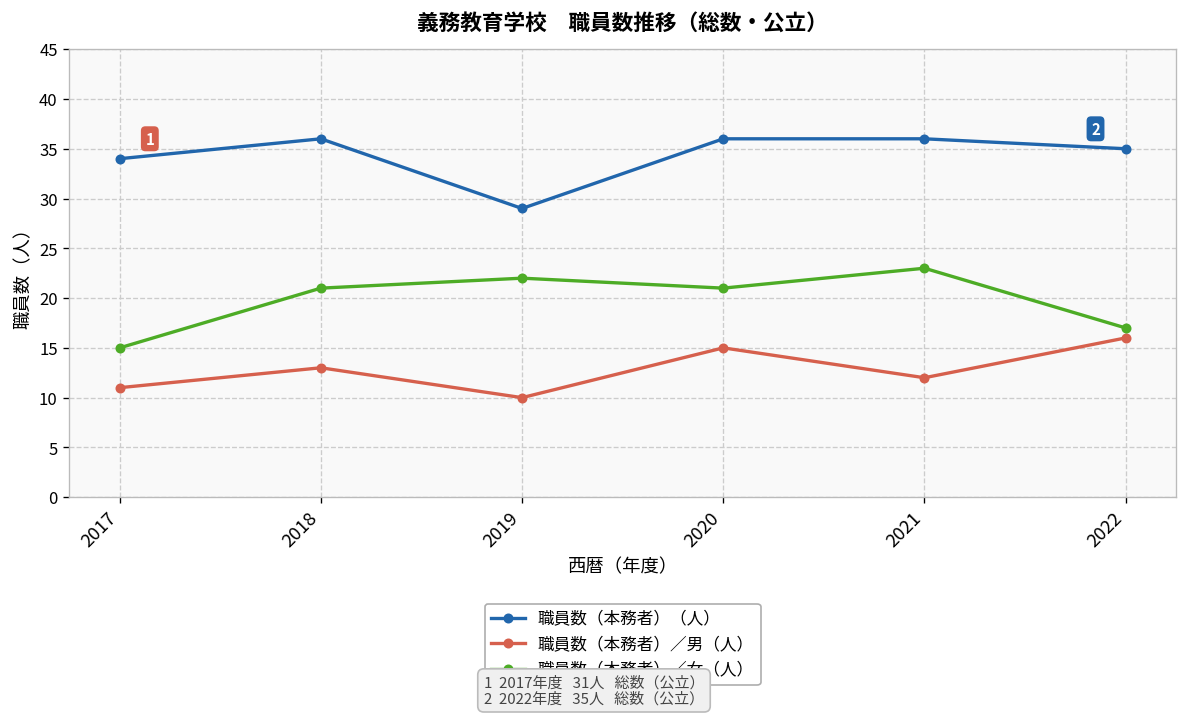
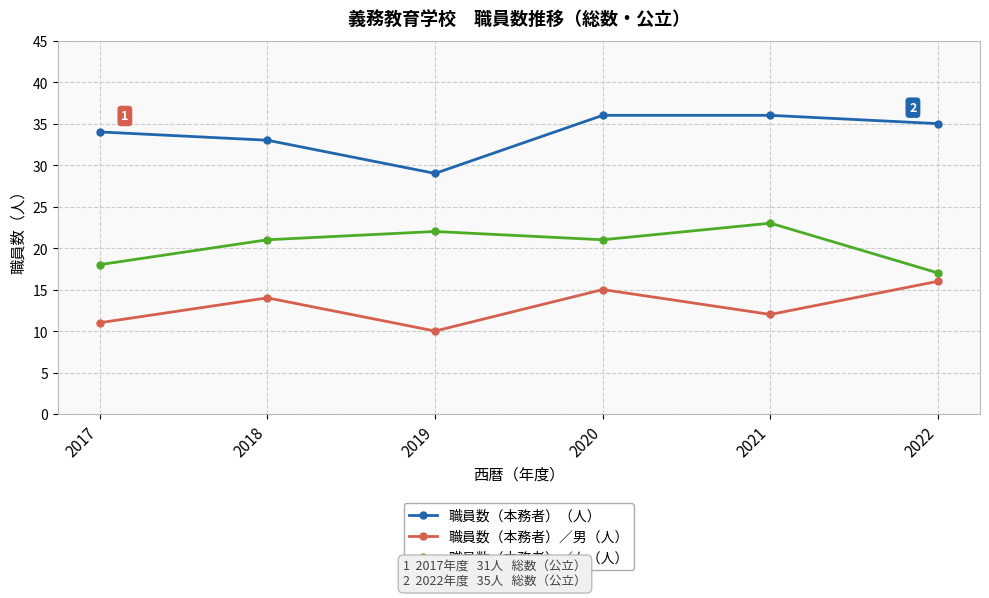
職員数（本務者）／女（人）, 2017: 15 -> 18
職員数（本務者）（人）, 2018: 36 -> 33
職員数（本務者）／男（人）, 2018: 13 -> 14
